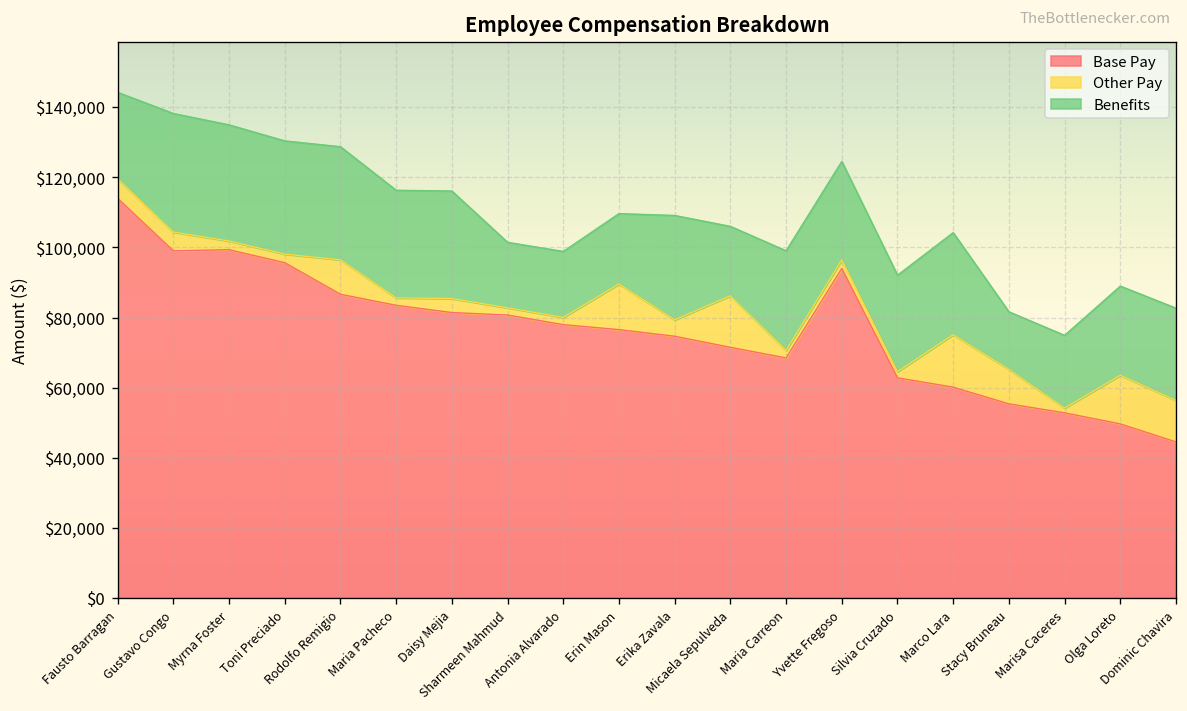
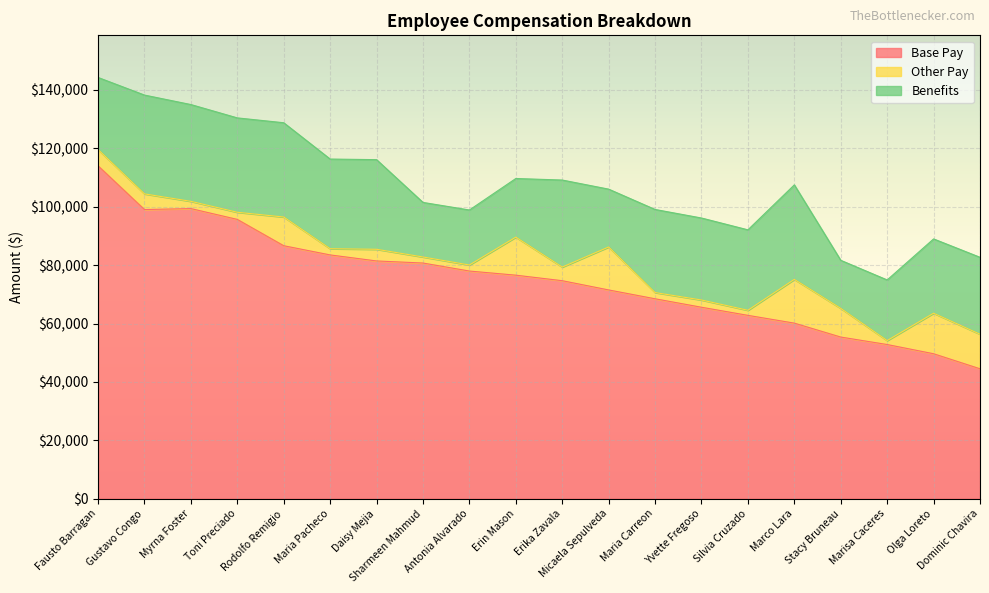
Base Pay, Yvette Fregoso: $94,000 -> $66,000
Benefits, Marco Lara: $29,000 -> $32,000
